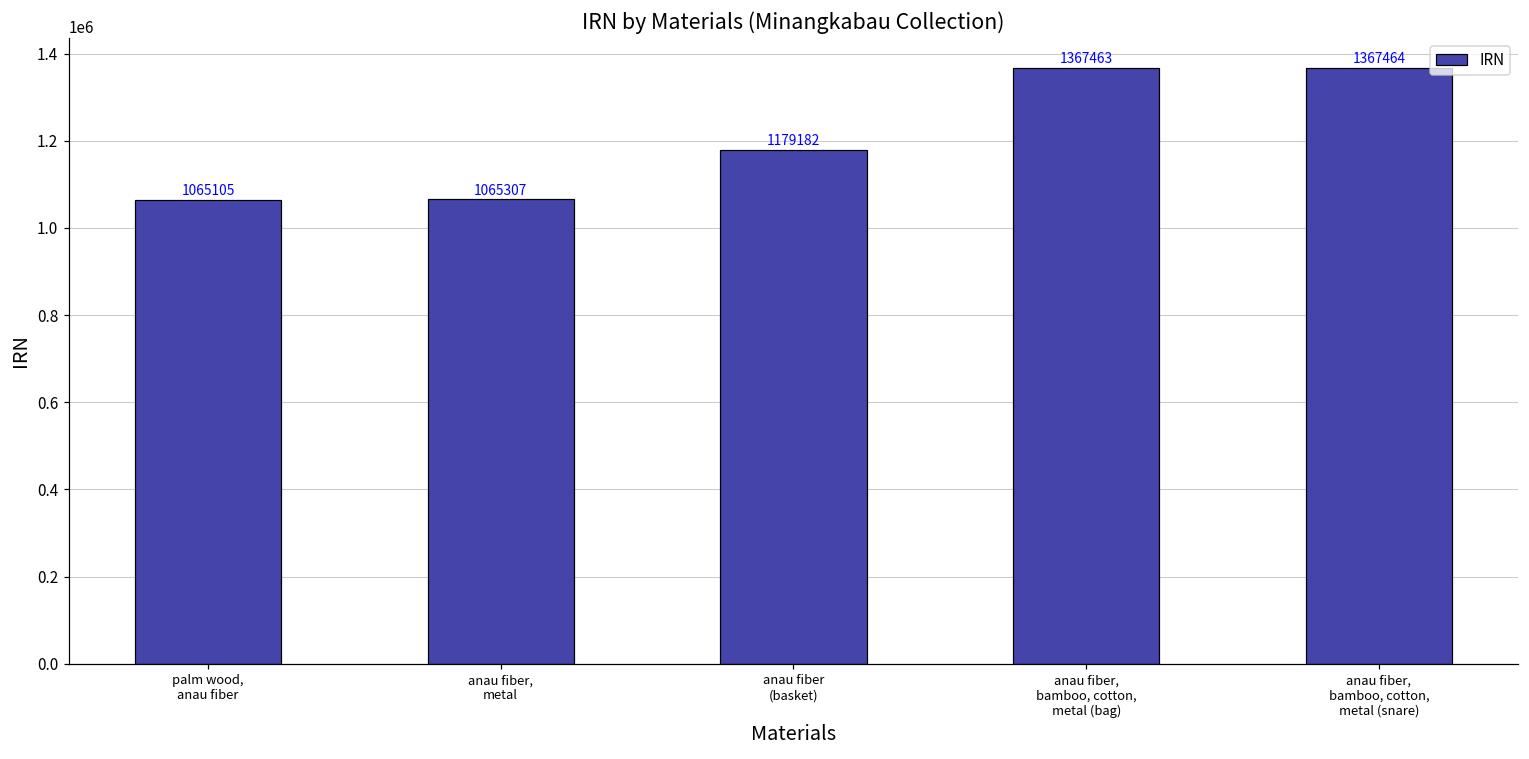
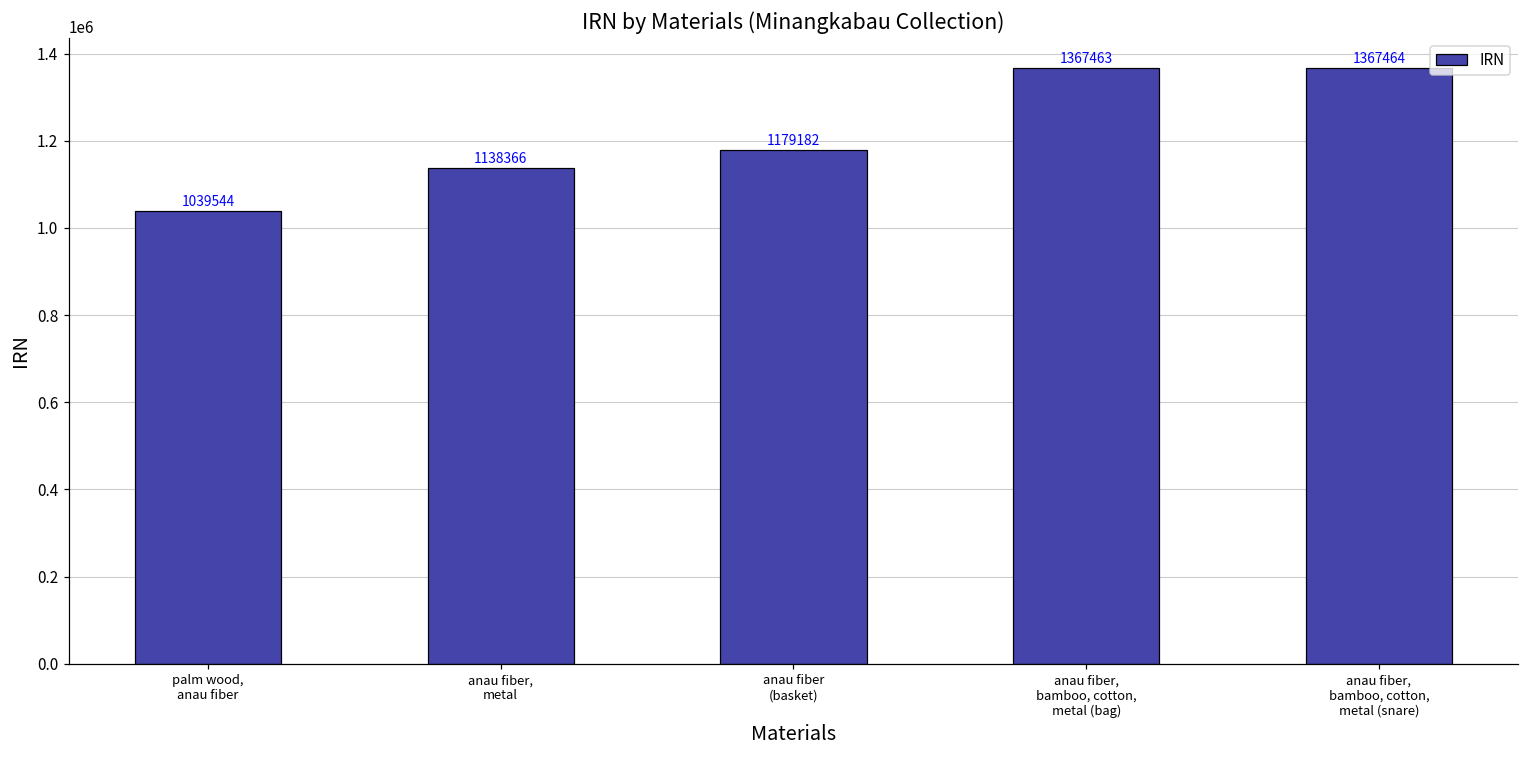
palm wood, anau fiber: 1065105 -> 1039544
anau fiber, metal: 1065307 -> 1138366
